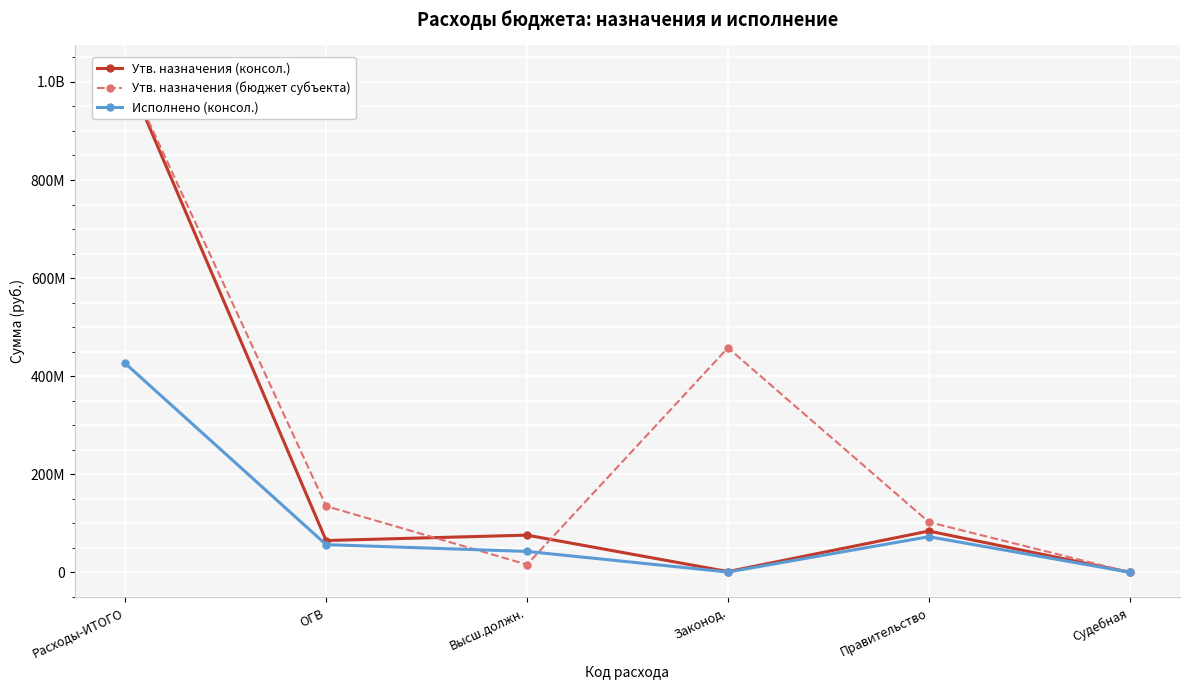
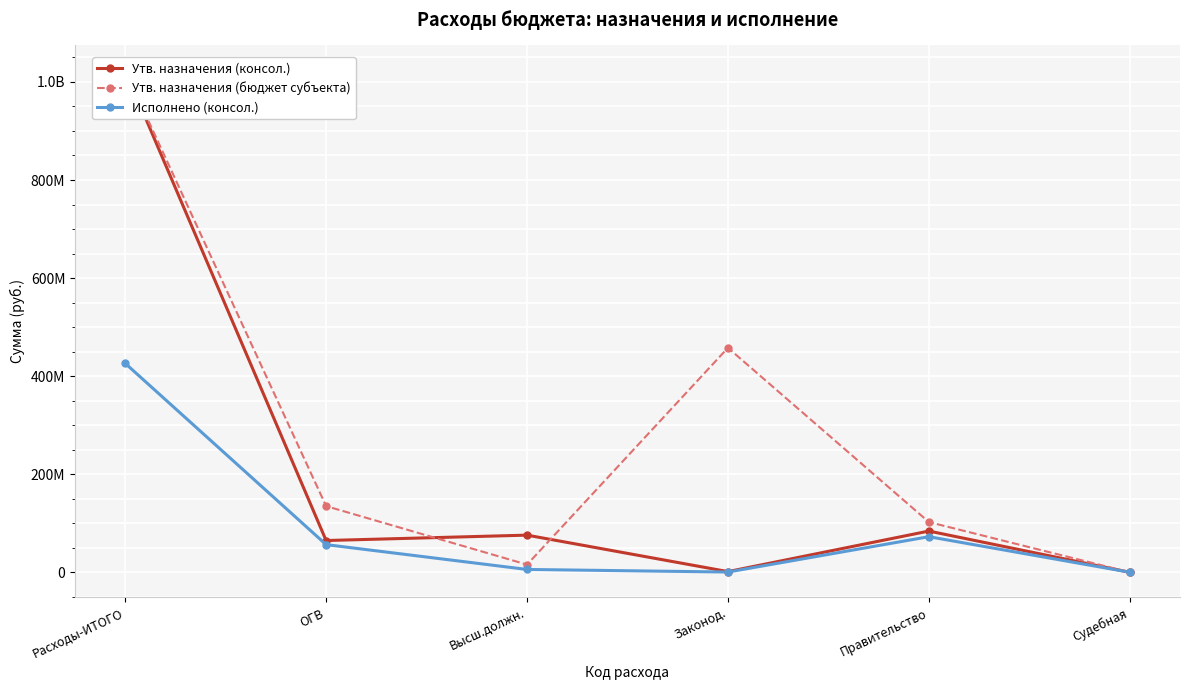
Исполнено (консол.), Высш.должн.: 40000000 -> 10000000
